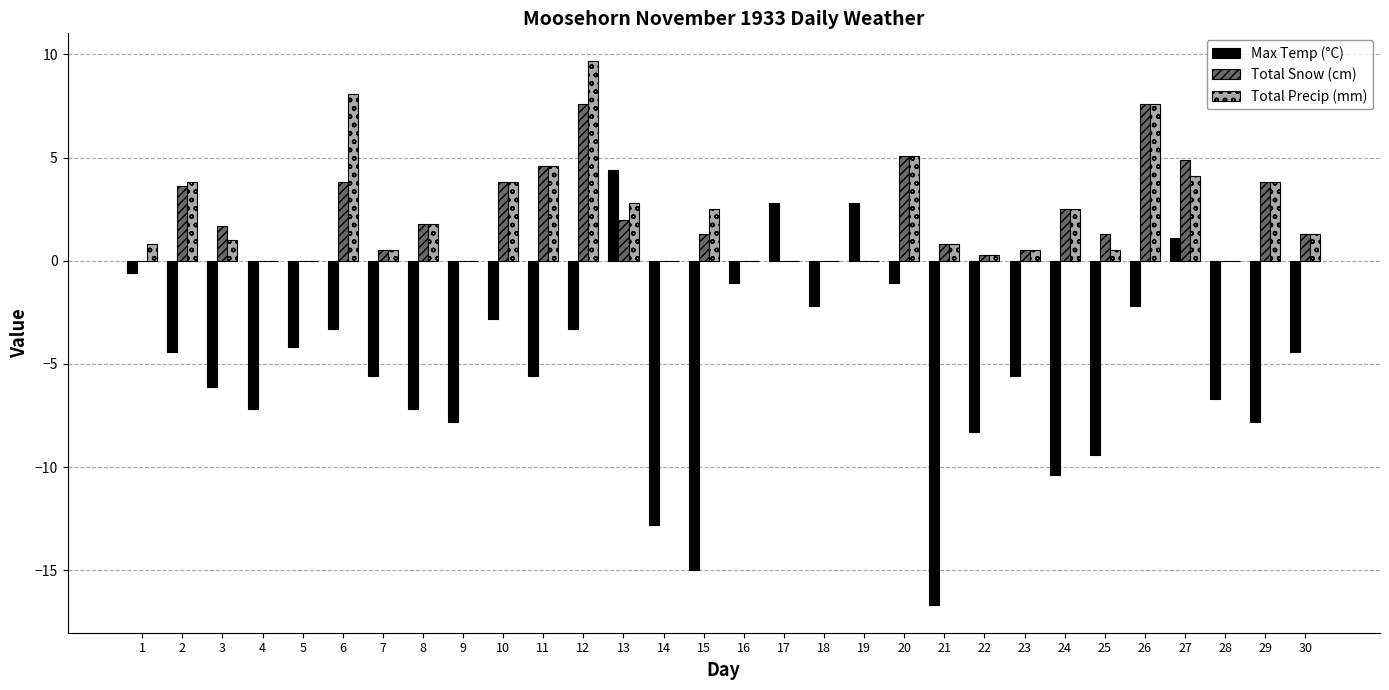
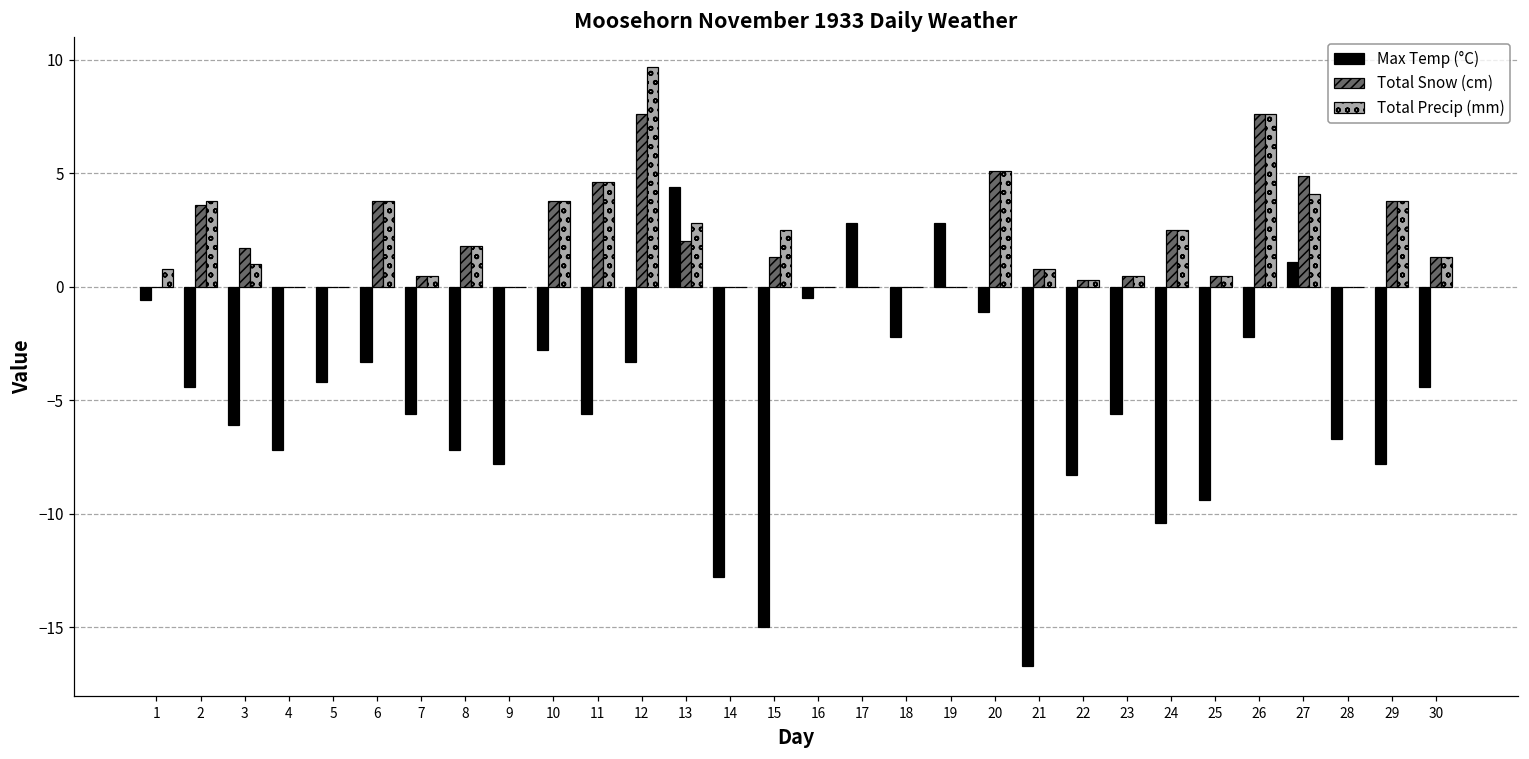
Total Precip (mm), 6: 8.1 -> 3.8
Max Temp (°C), 16: -1.1 -> -0.5
Total Snow (cm), 25: 1.3 -> 0.5
